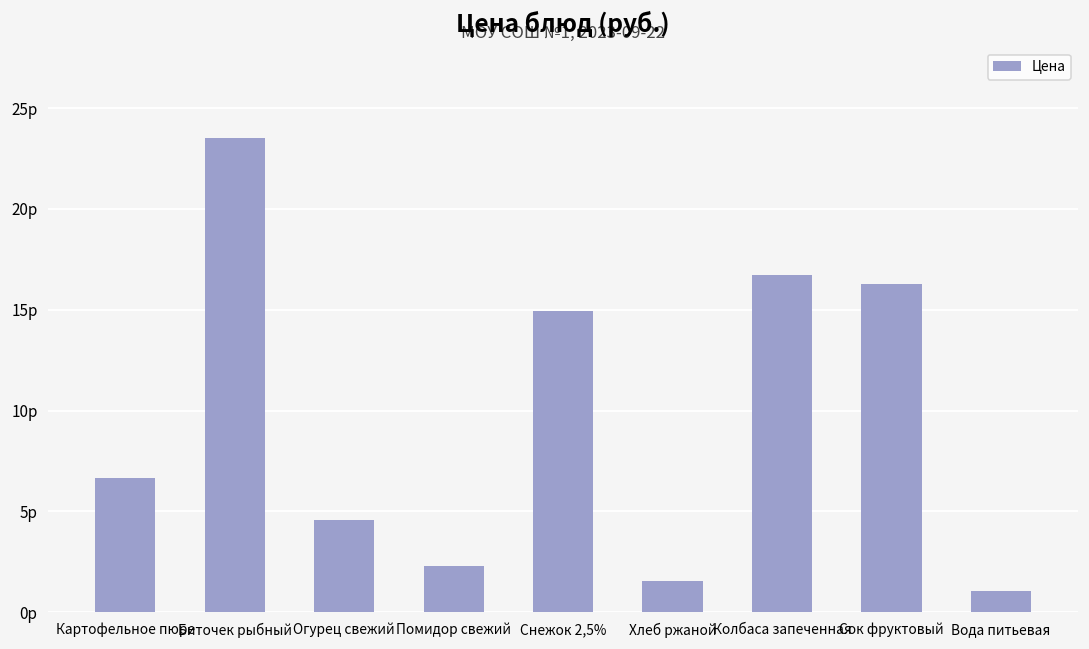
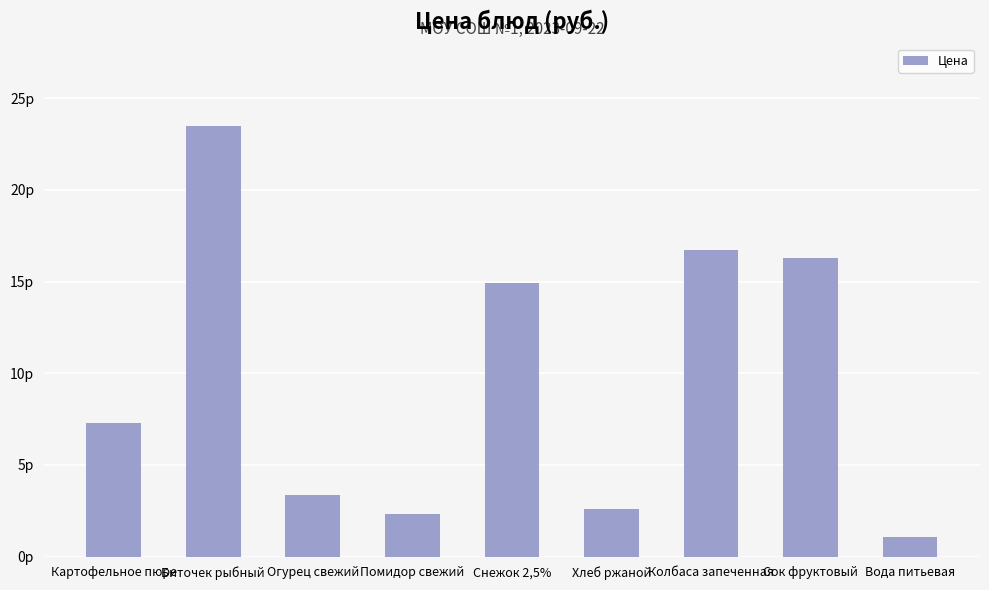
Картофельное пюре: 6.7р -> 7.3р
Огурец свежий: 4.6р -> 3.4р
Хлеб ржаной: 1.6р -> 2.6р
